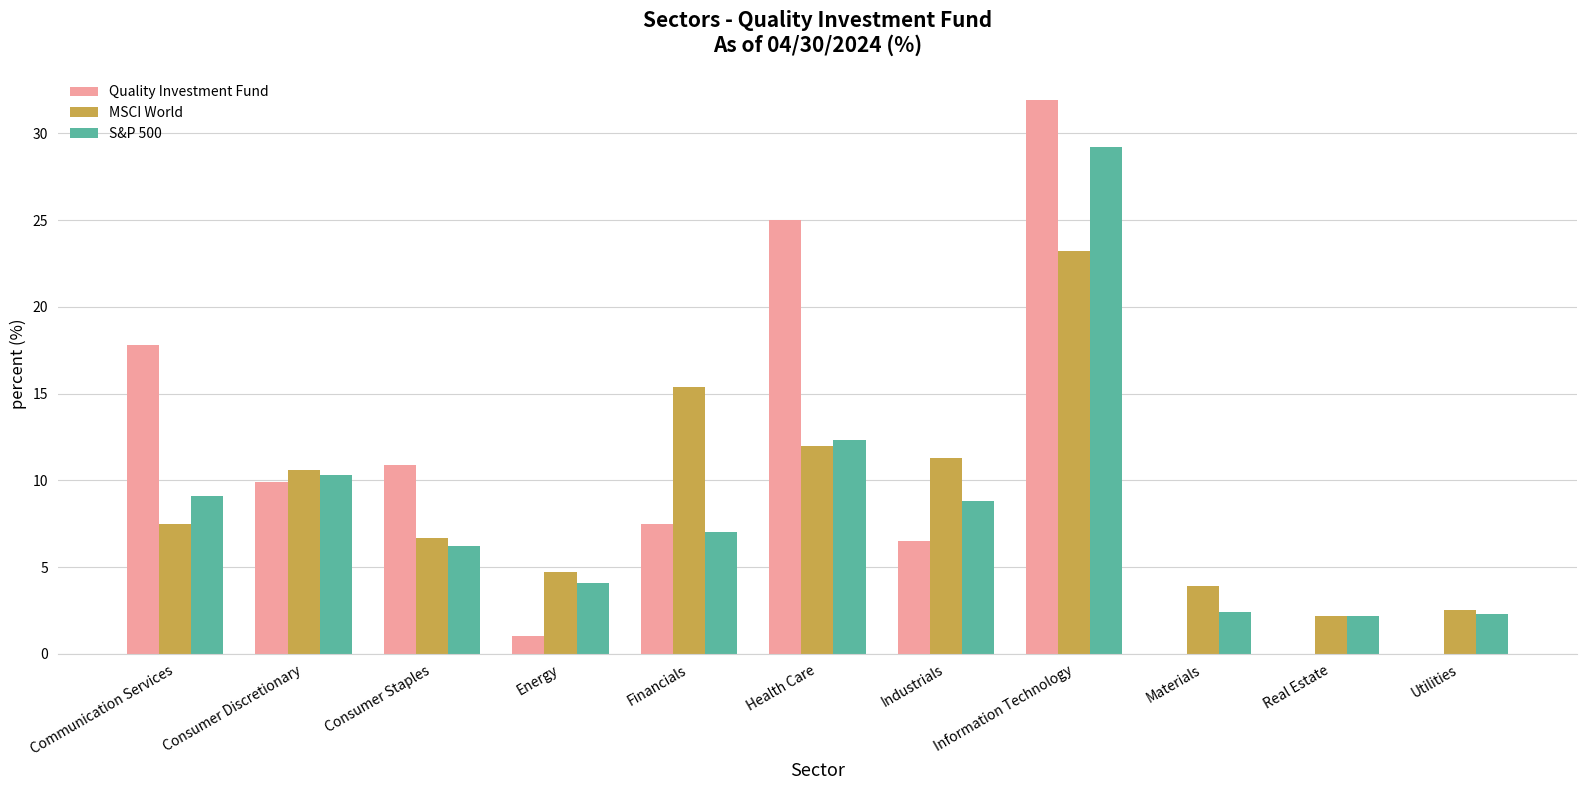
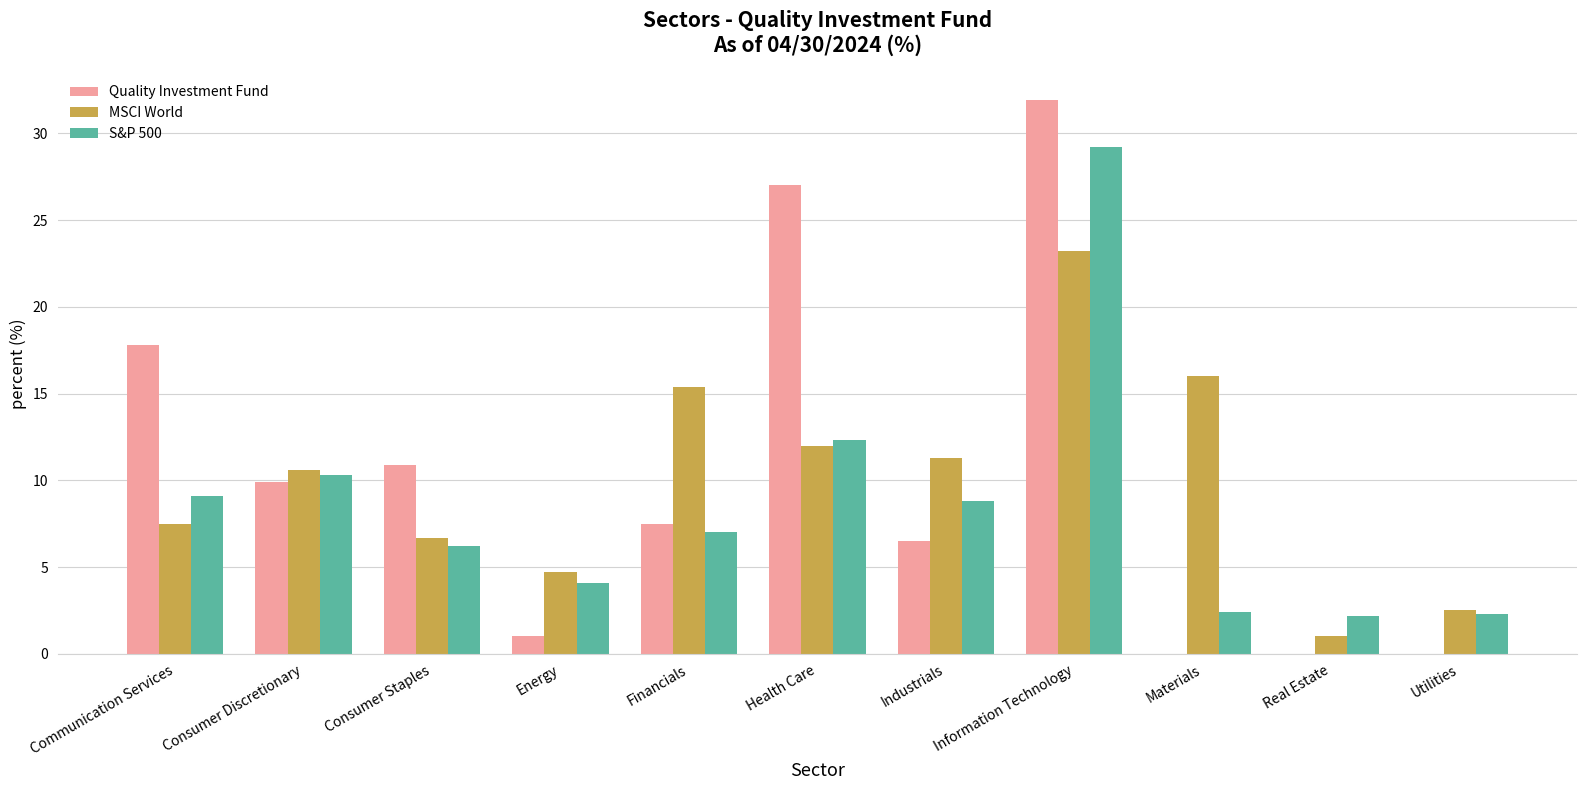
Quality Investment Fund, Health Care: 25 -> 27
MSCI World, Materials: 3.9 -> 16.0
MSCI World, Real Estate: 2.2 -> 1.0
